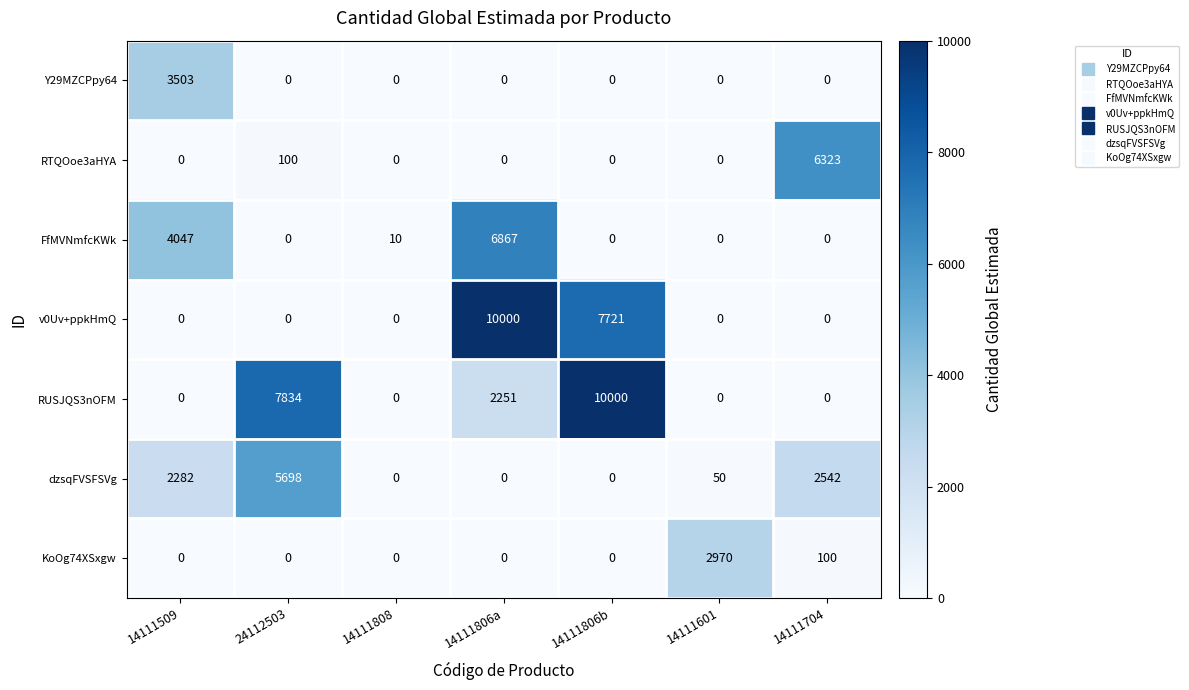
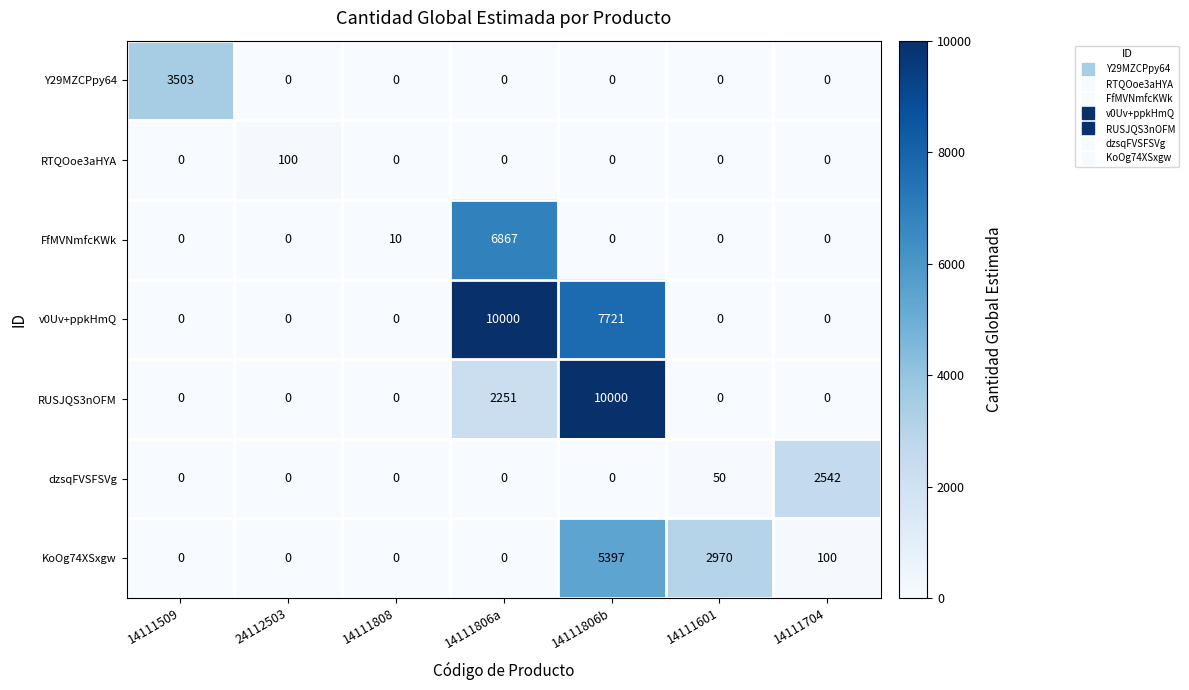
RTQOoe3aHYA, 14111704: 6323 -> 0
FfMVNmfcKWk, 14111509: 4047 -> 0
RUSJQS3nOFM, 24112503: 7834 -> 0
dzsqFVSFSVg, 14111509: 2282 -> 0
dzsqFVSFSVg, 24112503: 5698 -> 0
KoOg74XSxgw, 14111806b: 0 -> 5397
